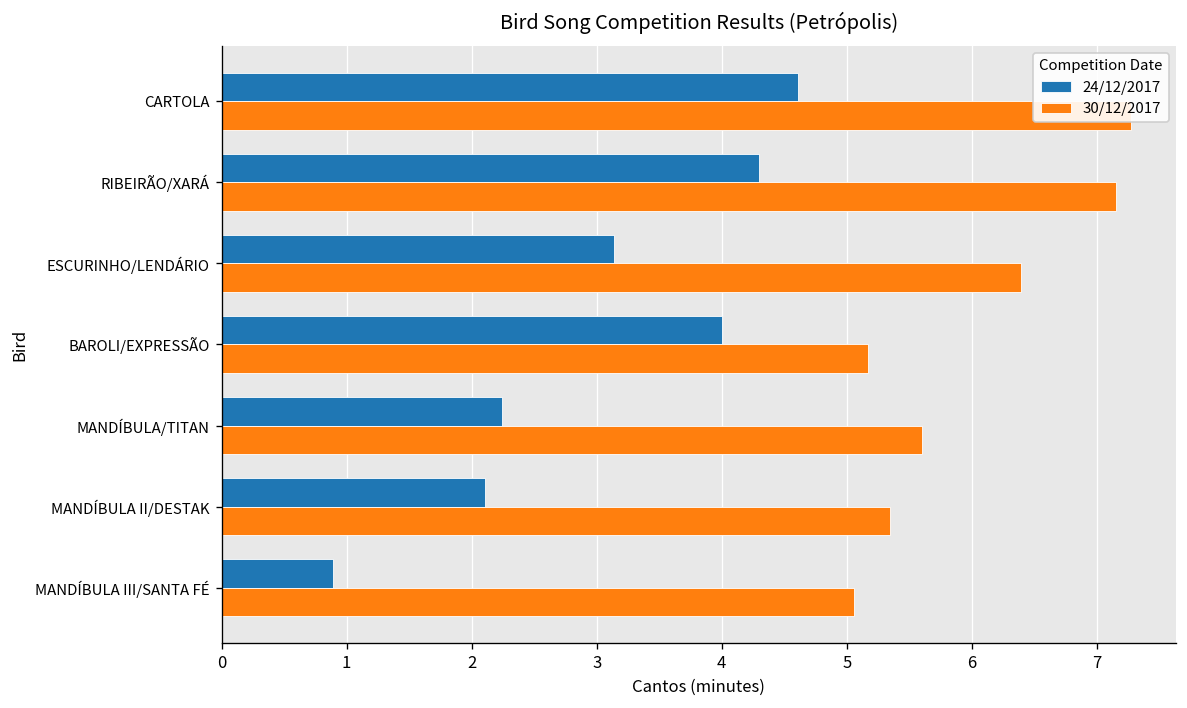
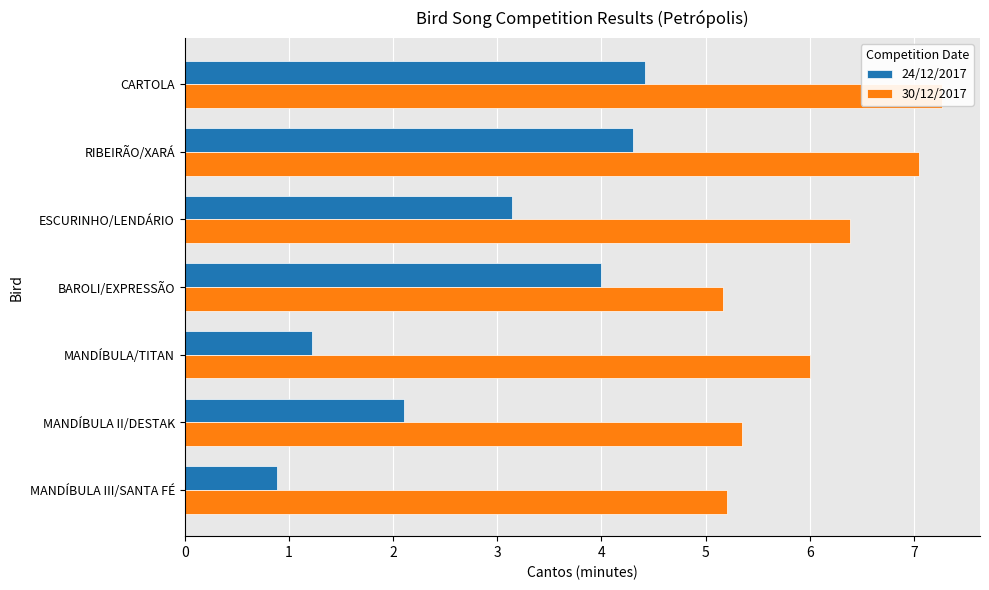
24/12/2017, CARTOLA: 4.61 -> 4.42
30/12/2017, RIBEIRÃO/XARÁ: 7.15 -> 7.05
24/12/2017, MANDÍBULA/TITAN: 2.24 -> 1.22
30/12/2017, MANDÍBULA/TITAN: 5.6 -> 6.0
30/12/2017, MANDÍBULA III/SANTA FÉ: 5.06 -> 5.21
